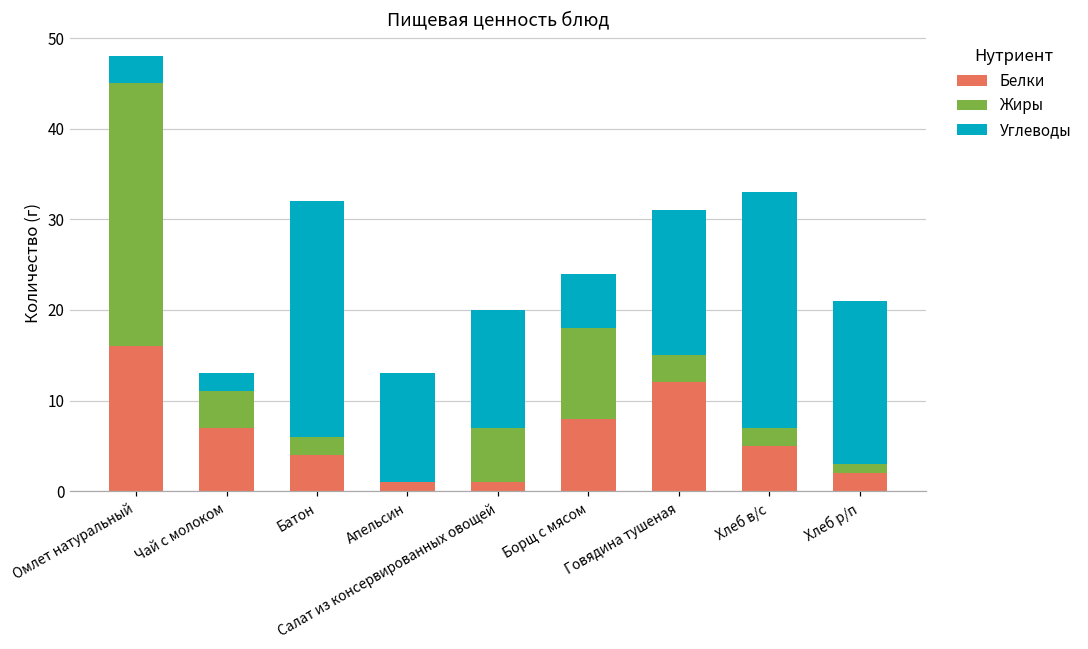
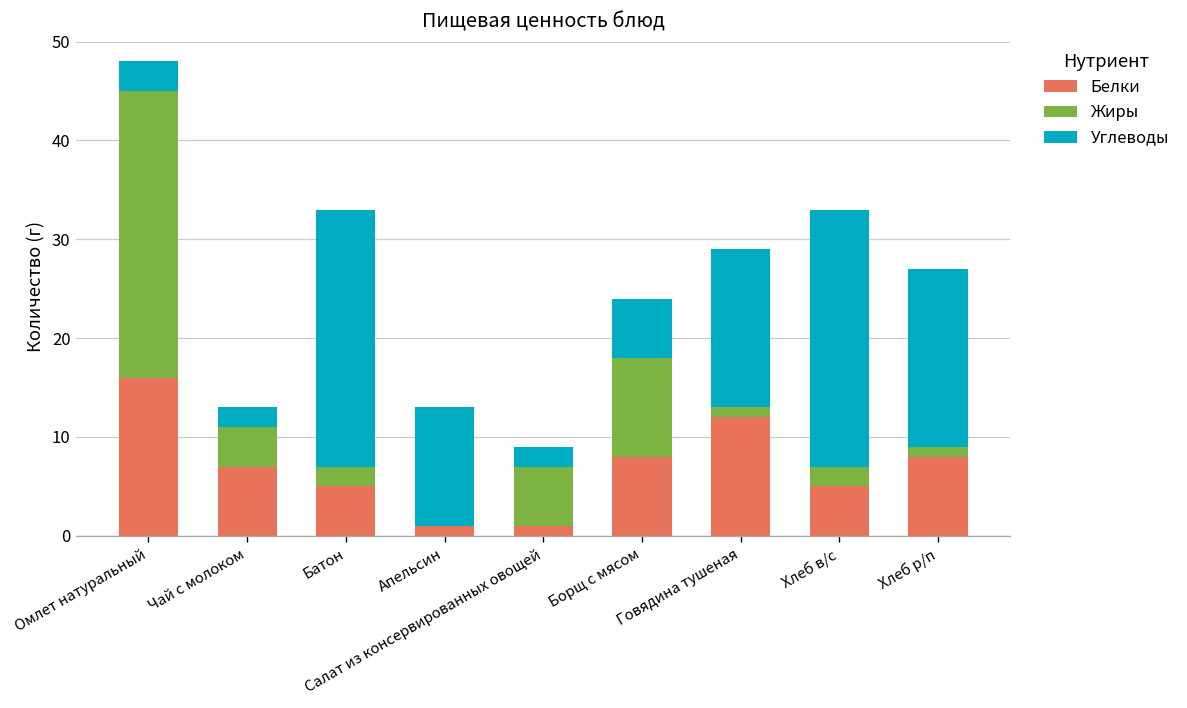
Белки, Батон: 4 -> 5
Углеводы, Салат из консервированных овощей: 13 -> 2
Жиры, Говядина тушеная: 3 -> 1
Белки, Хлеб р/п: 2 -> 8
